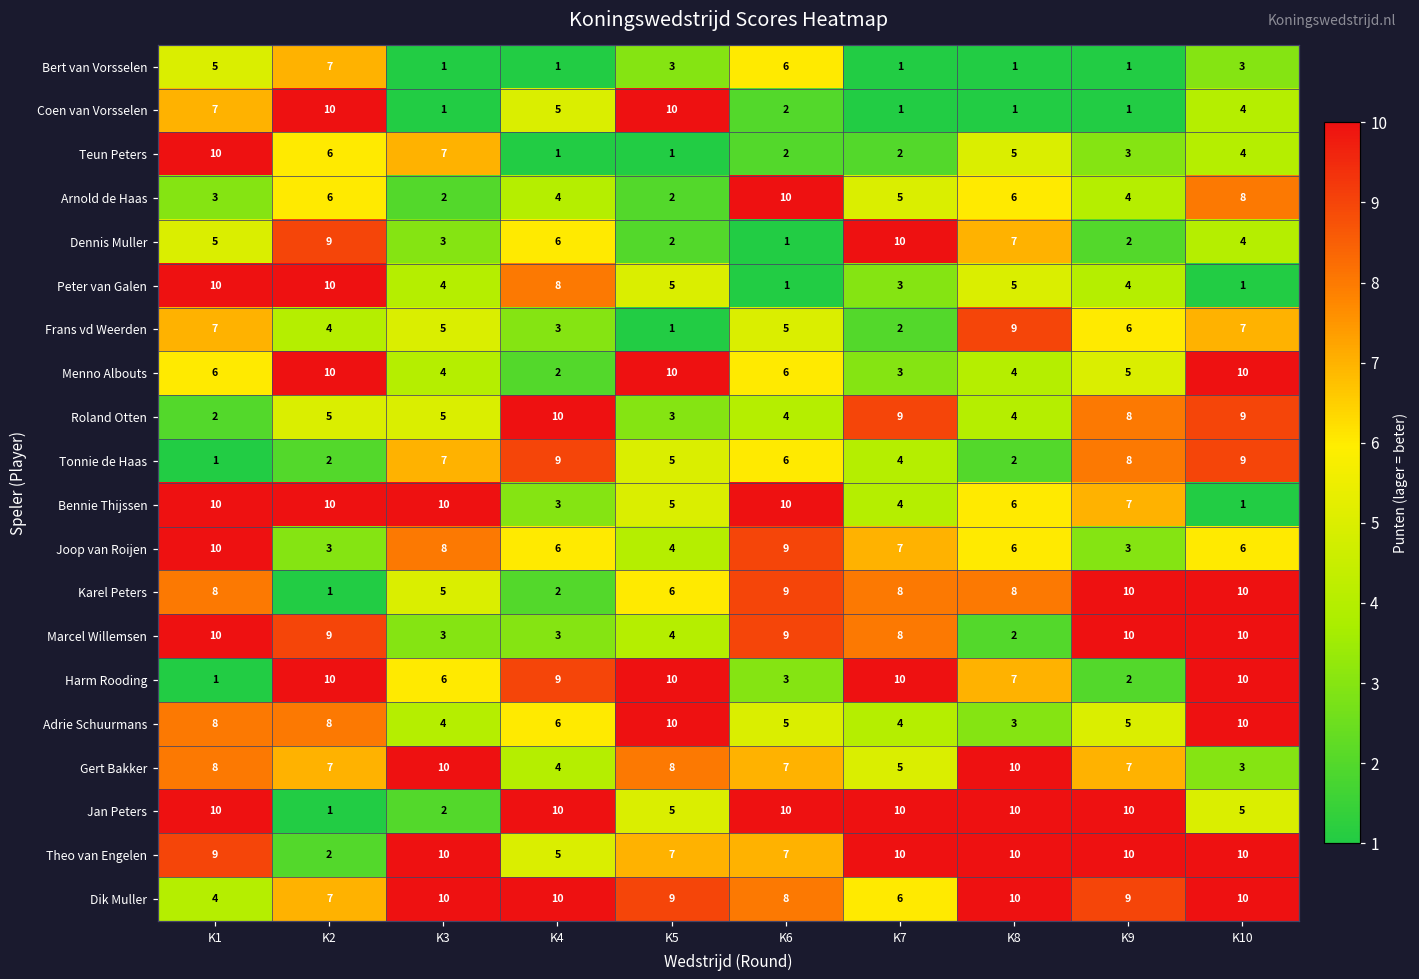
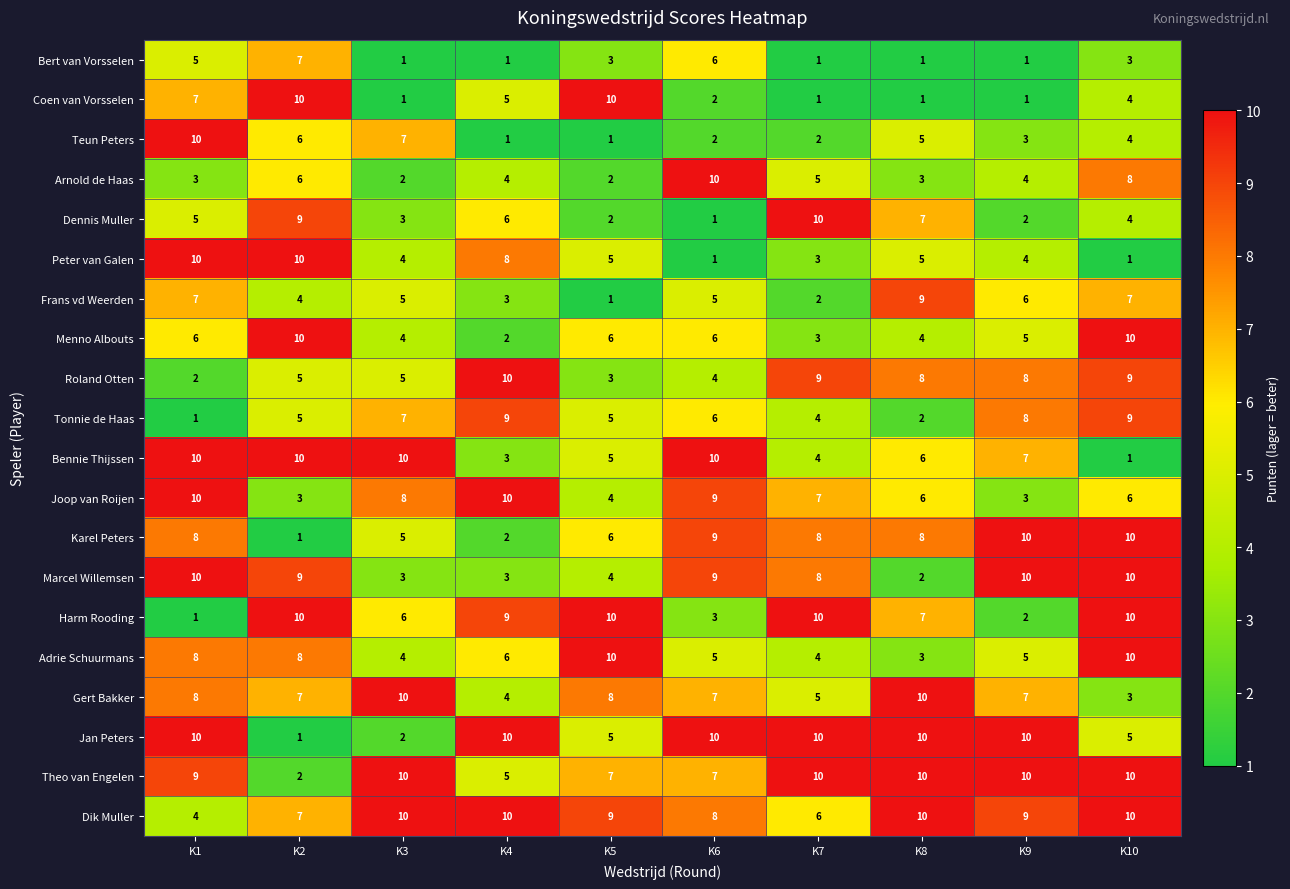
Arnold de Haas, K8: 6 -> 3
Menno Albouts, K5: 10 -> 6
Roland Otten, K8: 4 -> 8
Tonnie de Haas, K2: 2 -> 5
Joop van Roijen, K4: 6 -> 10
